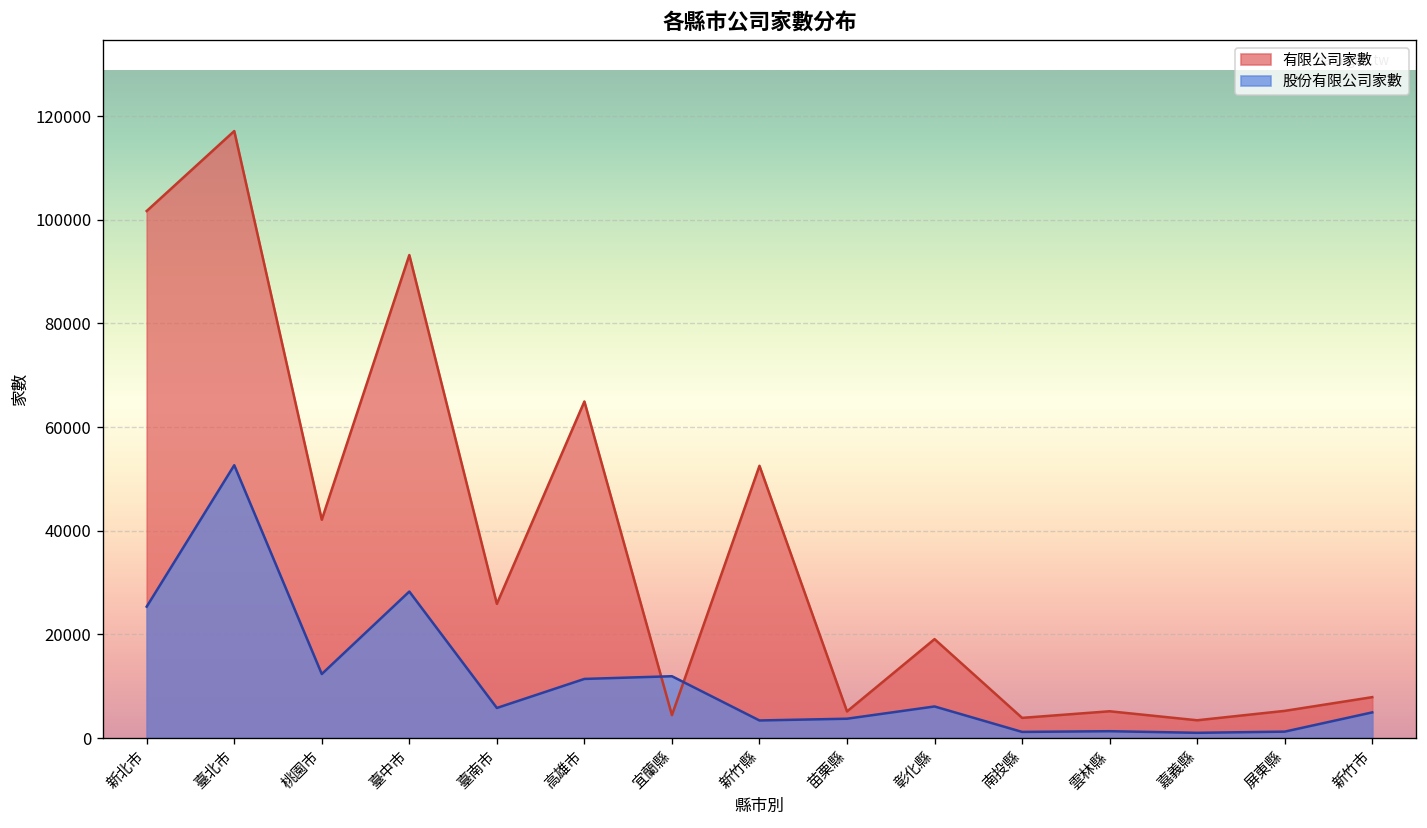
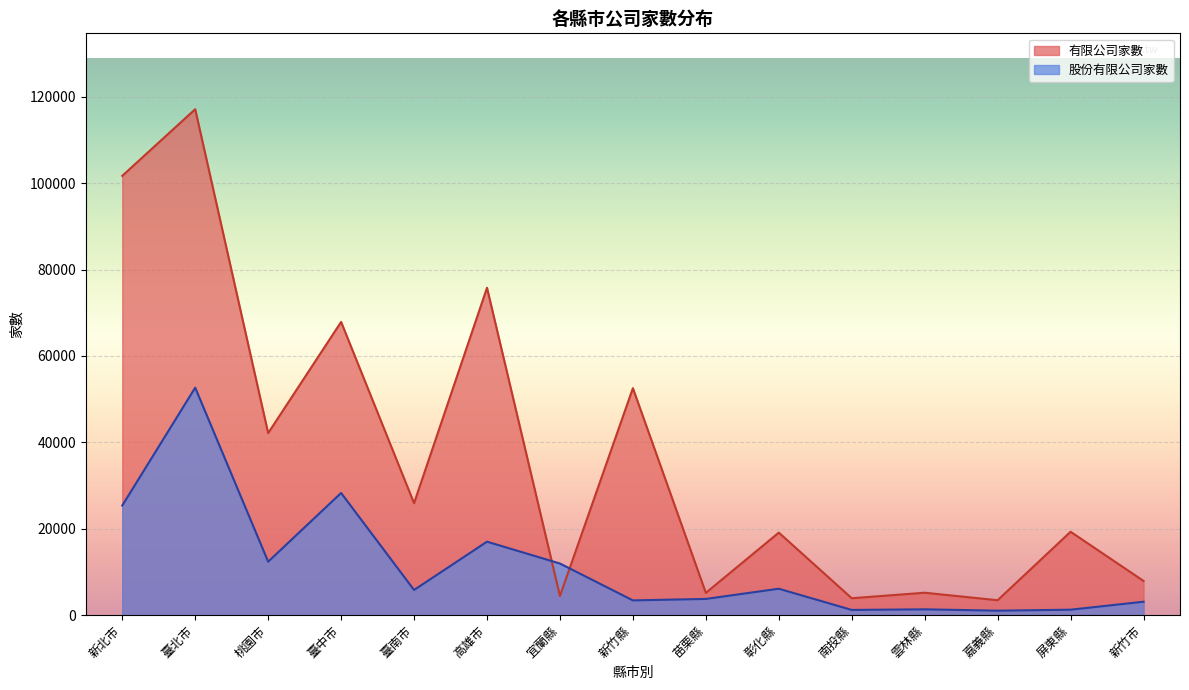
有限公司家數, 臺中市: 93000 -> 68000
有限公司家數, 高雄市: 65000 -> 76000
股份有限公司家數, 高雄市: 11000 -> 17000
有限公司家數, 屏東縣: 5000 -> 19000
股份有限公司家數, 新竹市: 5000 -> 3000
